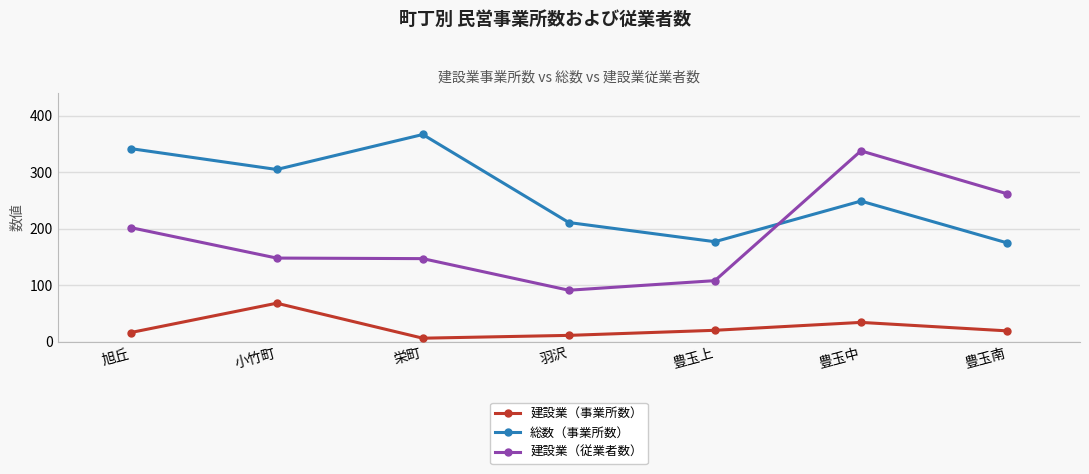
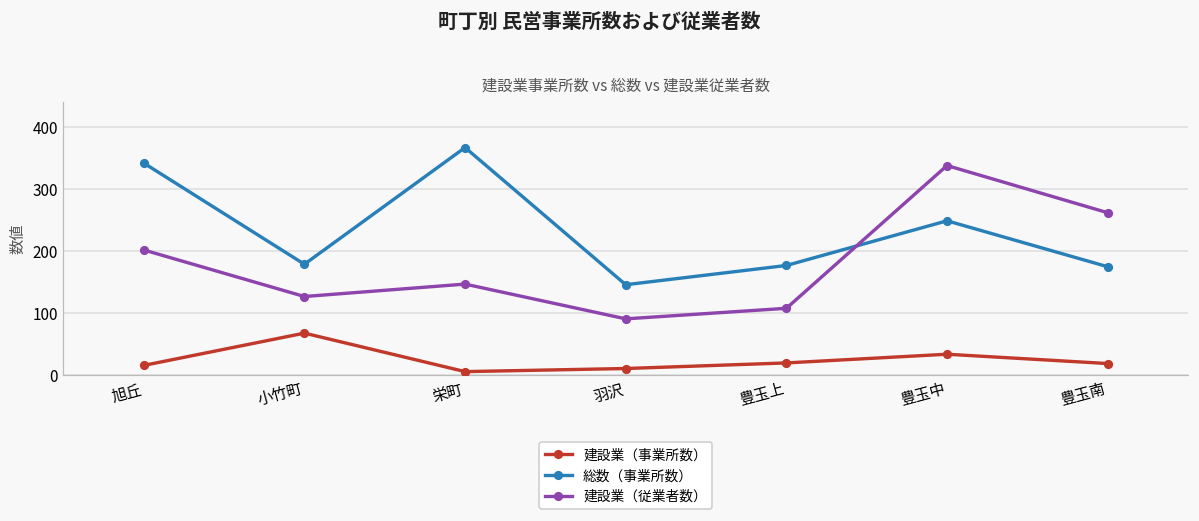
総数（事業所数）, 小竹町: 310 -> 180
建設業（従業者数）, 小竹町: 150 -> 130
総数（事業所数）, 羽沢: 210 -> 150
